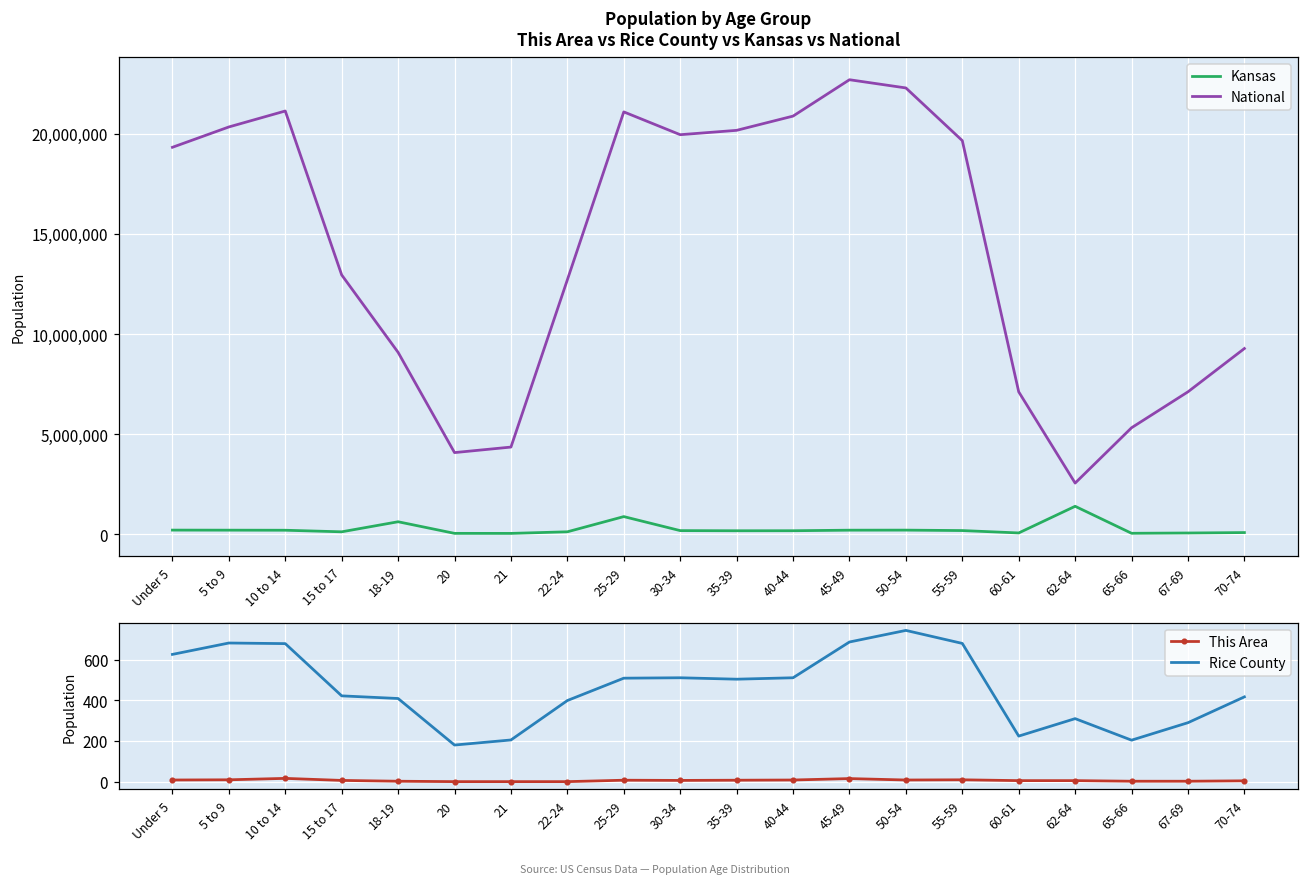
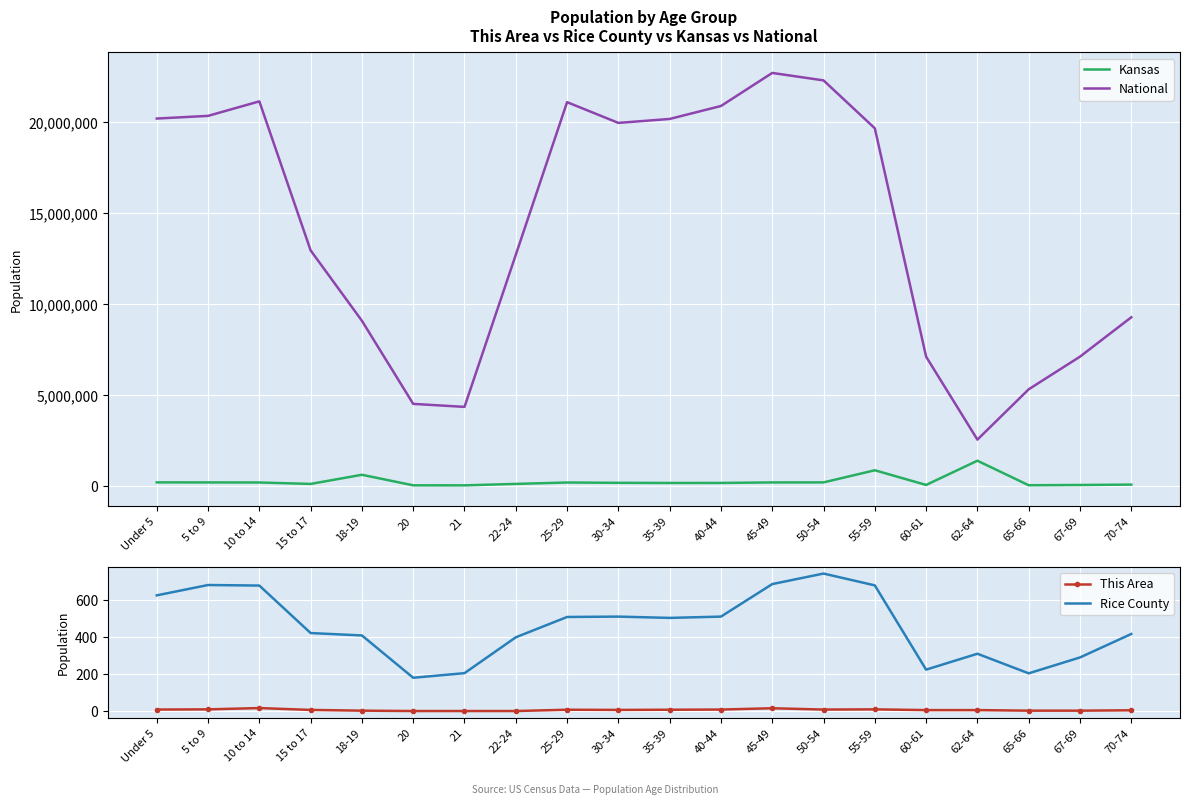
Population by Age Group This Area vs Rice County vs Kansas vs National, National, Under 5: 19,300,000 -> 20,200,000
Population by Age Group This Area vs Rice County vs Kansas vs National, National, 20: 4,100,000 -> 4,500,000
Population by Age Group This Area vs Rice County vs Kansas vs National, Kansas, 25-29: 900,000 -> 200,000
Population by Age Group This Area vs Rice County vs Kansas vs National, Kansas, 55-59: 200,000 -> 900,000
